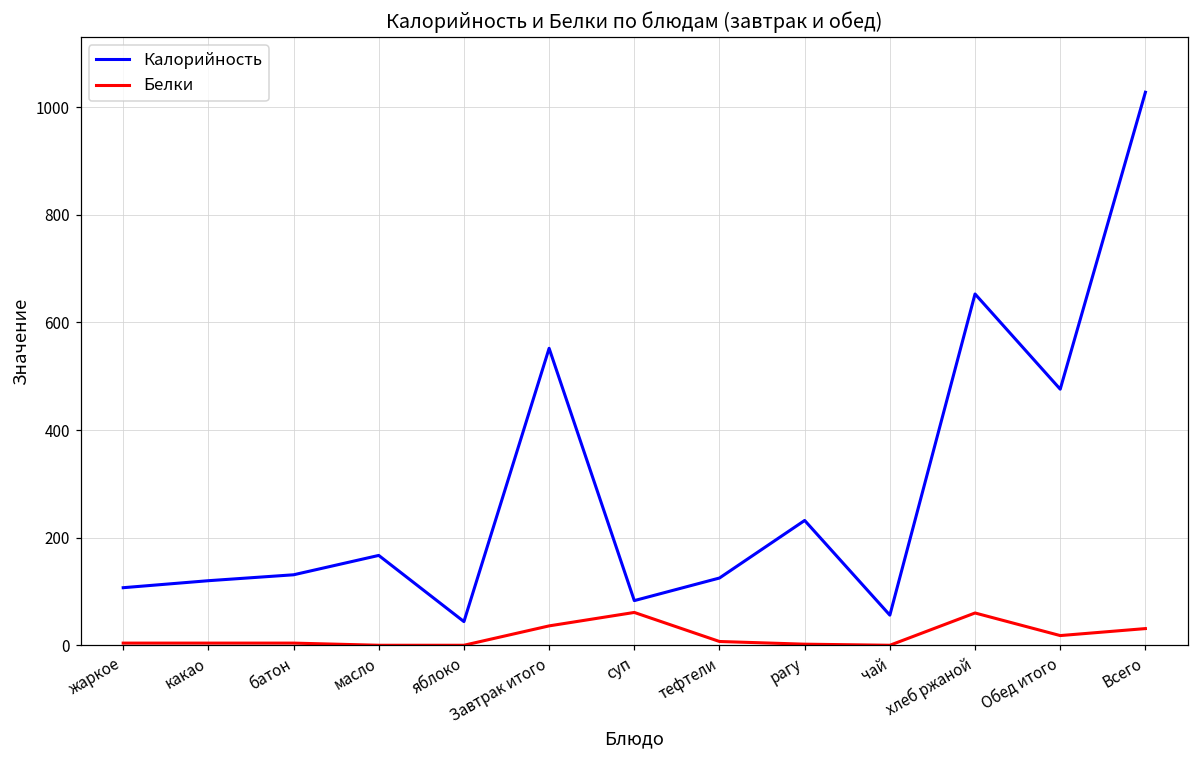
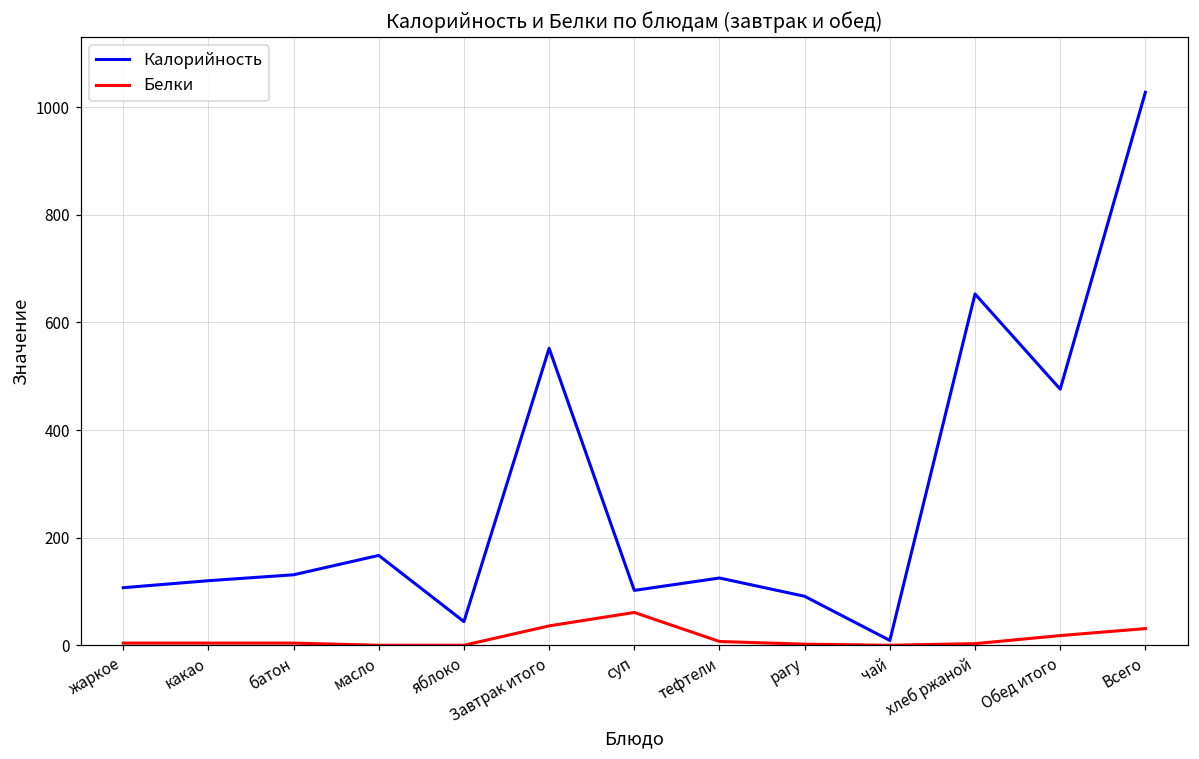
Калорийность, суп: 80 -> 100
Калорийность, рагу: 230 -> 90
Калорийность, чай: 60 -> 10
Белки, хлеб ржаной: 60 -> 0
